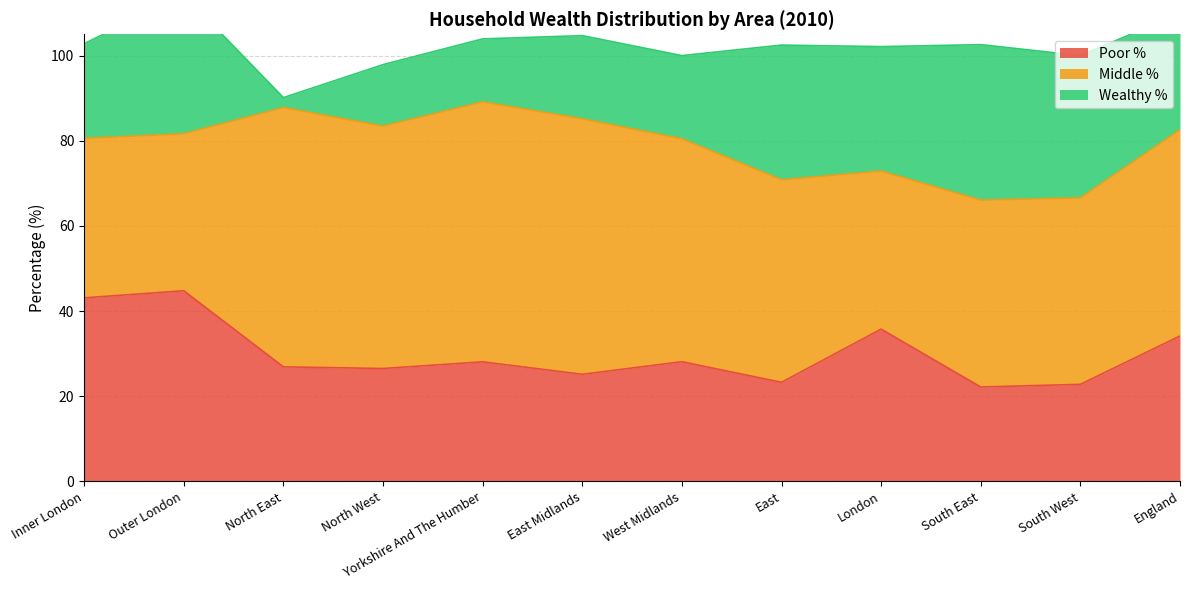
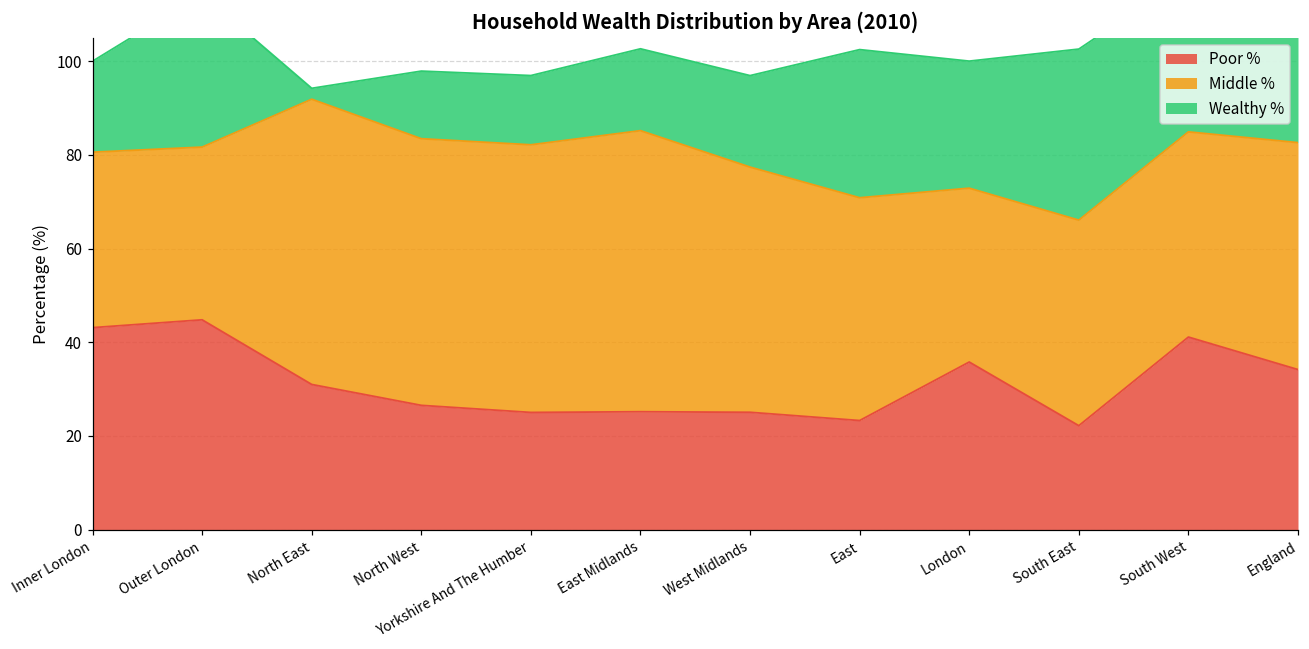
Wealthy %, Inner London: 22 -> 19
Poor %, North East: 27 -> 31
Poor %, Yorkshire And The Humber: 28 -> 25
Middle %, Yorkshire And The Humber: 61 -> 57
Wealthy %, East Midlands: 20 -> 17
Poor %, West Midlands: 28 -> 25
Wealthy %, London: 29 -> 27
Poor %, South West: 23 -> 41
